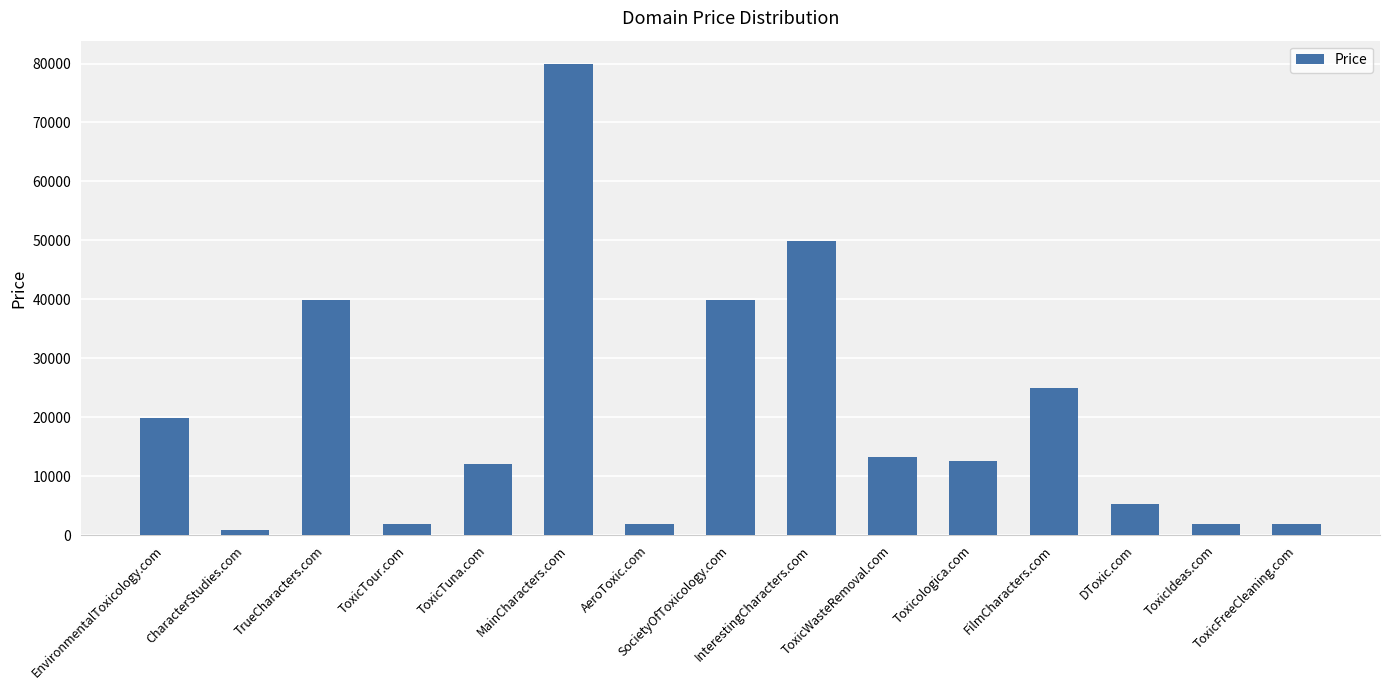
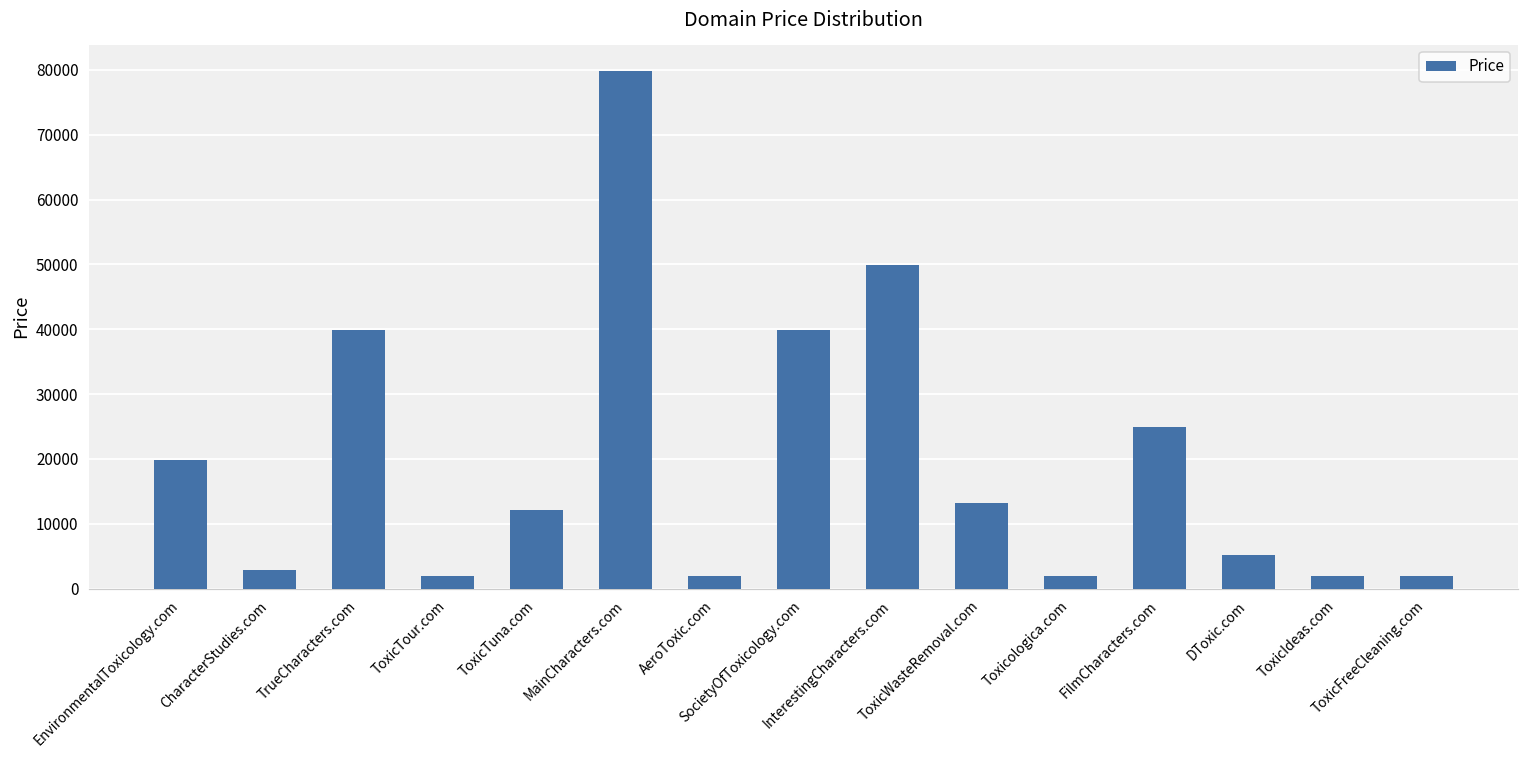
CharacterStudies.com: 1000 -> 3000
Toxicologica.com: 13000 -> 2000
